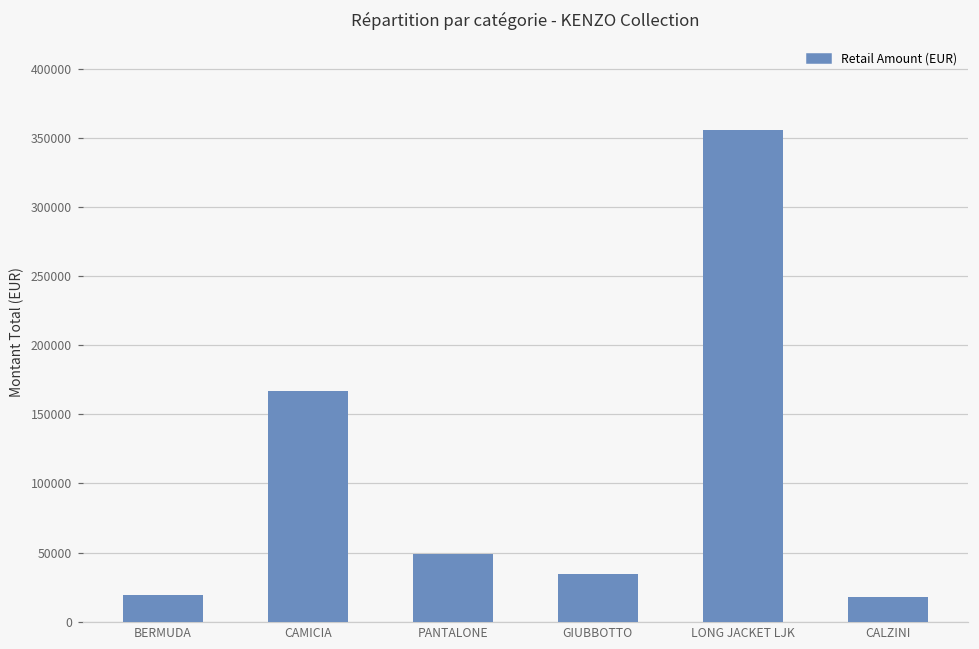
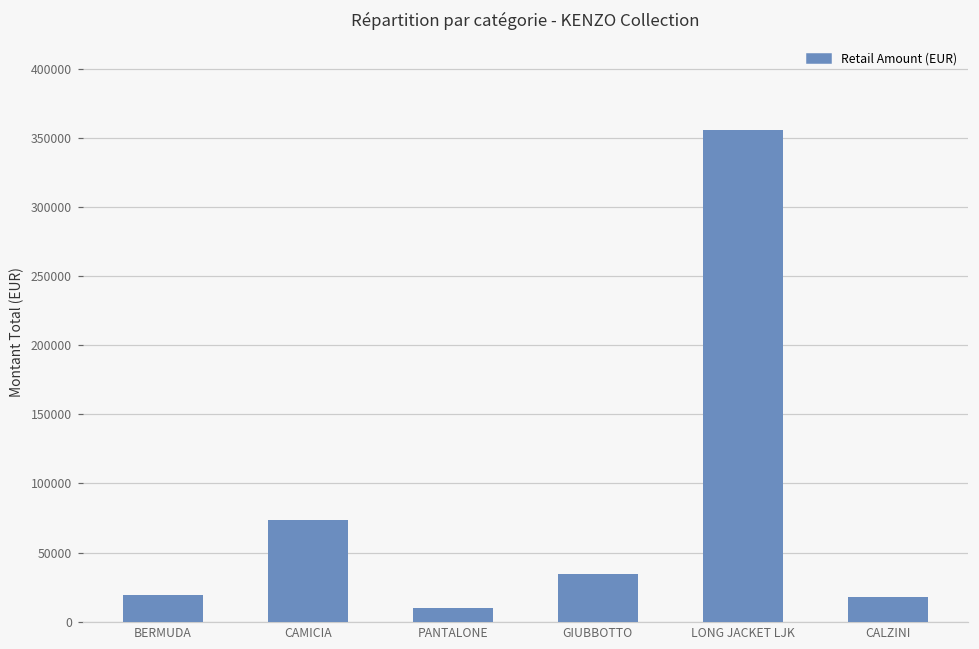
CAMICIA: 167000 -> 73000
PANTALONE: 49000 -> 10000
